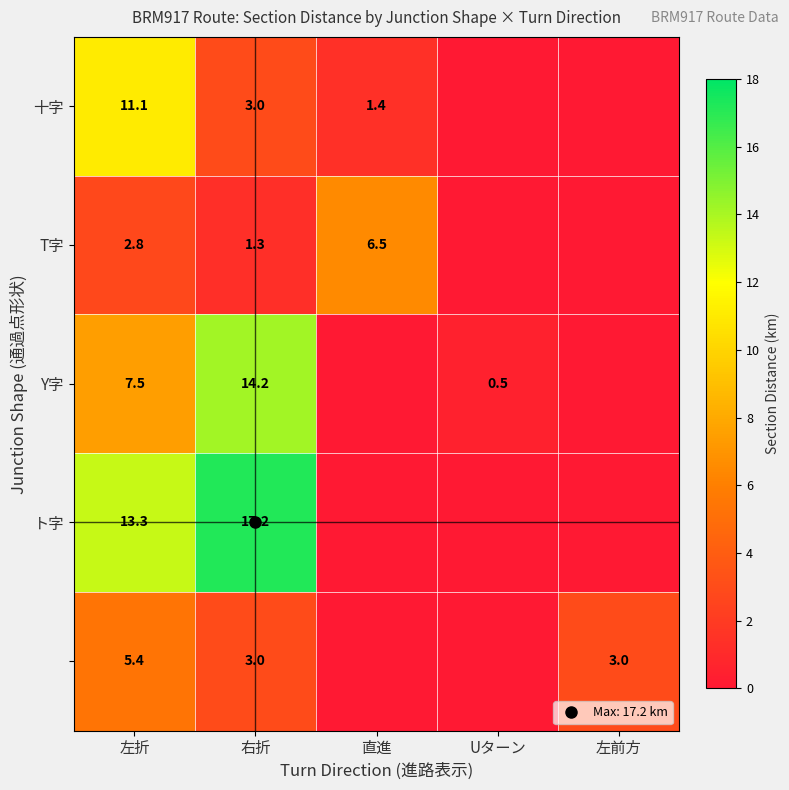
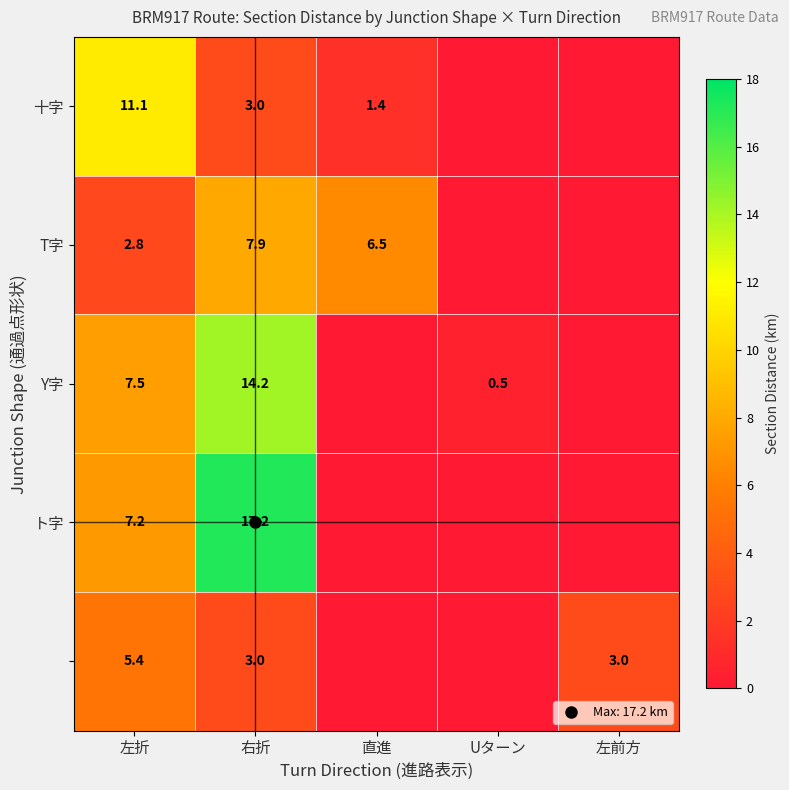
T字, 右折: 1.3 -> 7.9
ト字, 左折: 13.3 -> 7.2
